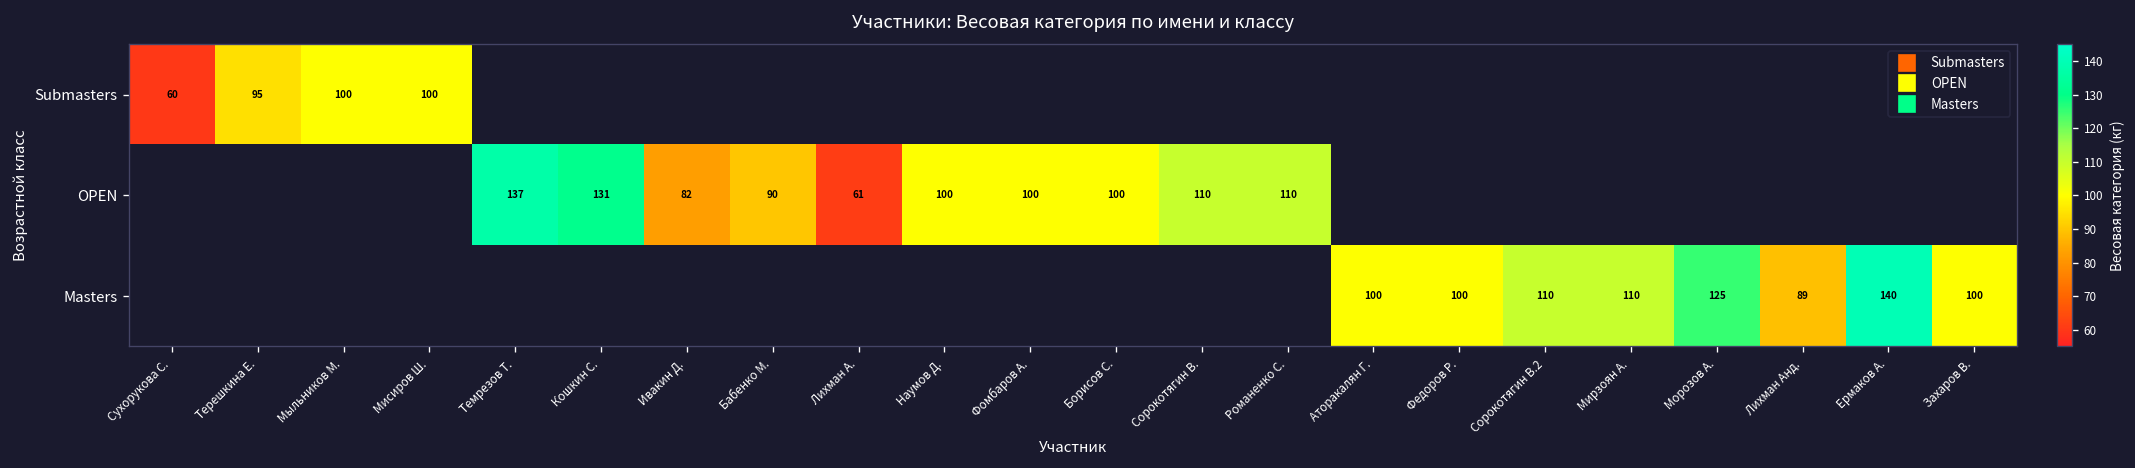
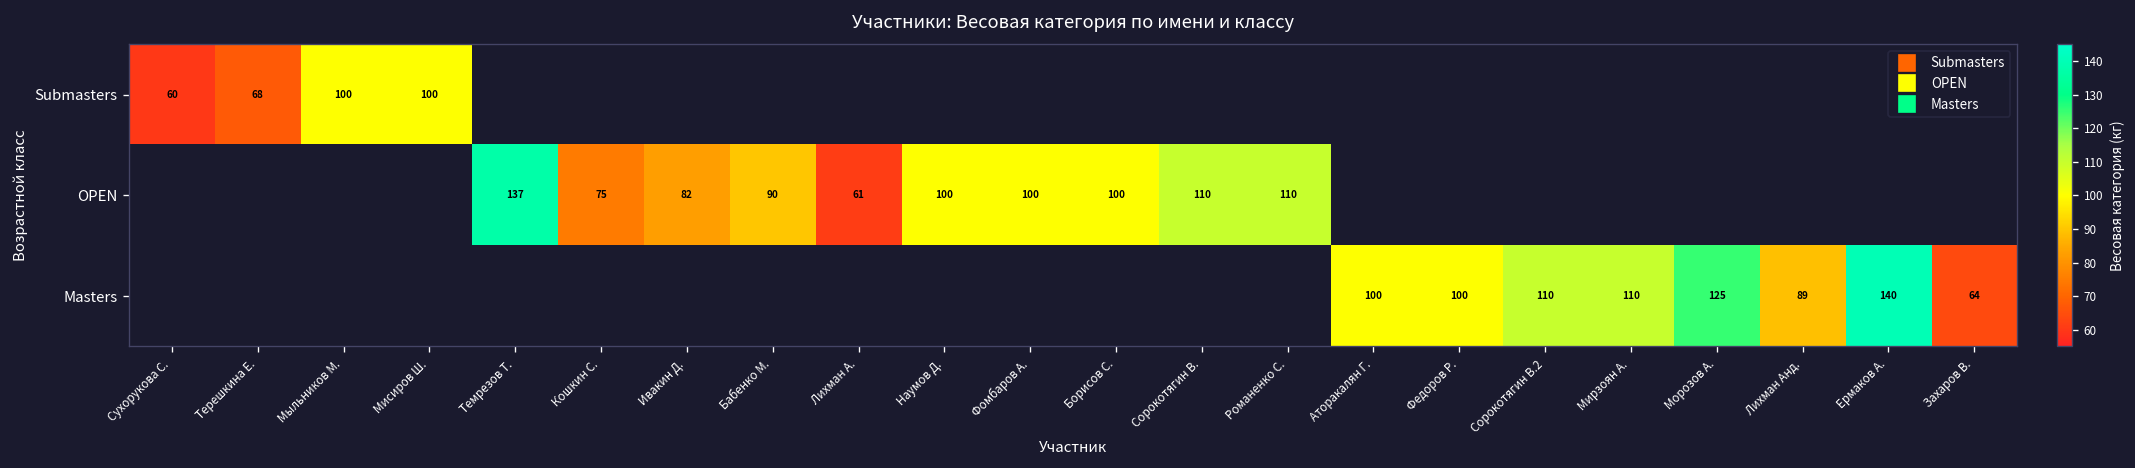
Submasters, Терешкина Е.: 95 -> 68
OPEN, Кошкин С.: 131 -> 75
Masters, Захаров В.: 100 -> 64
